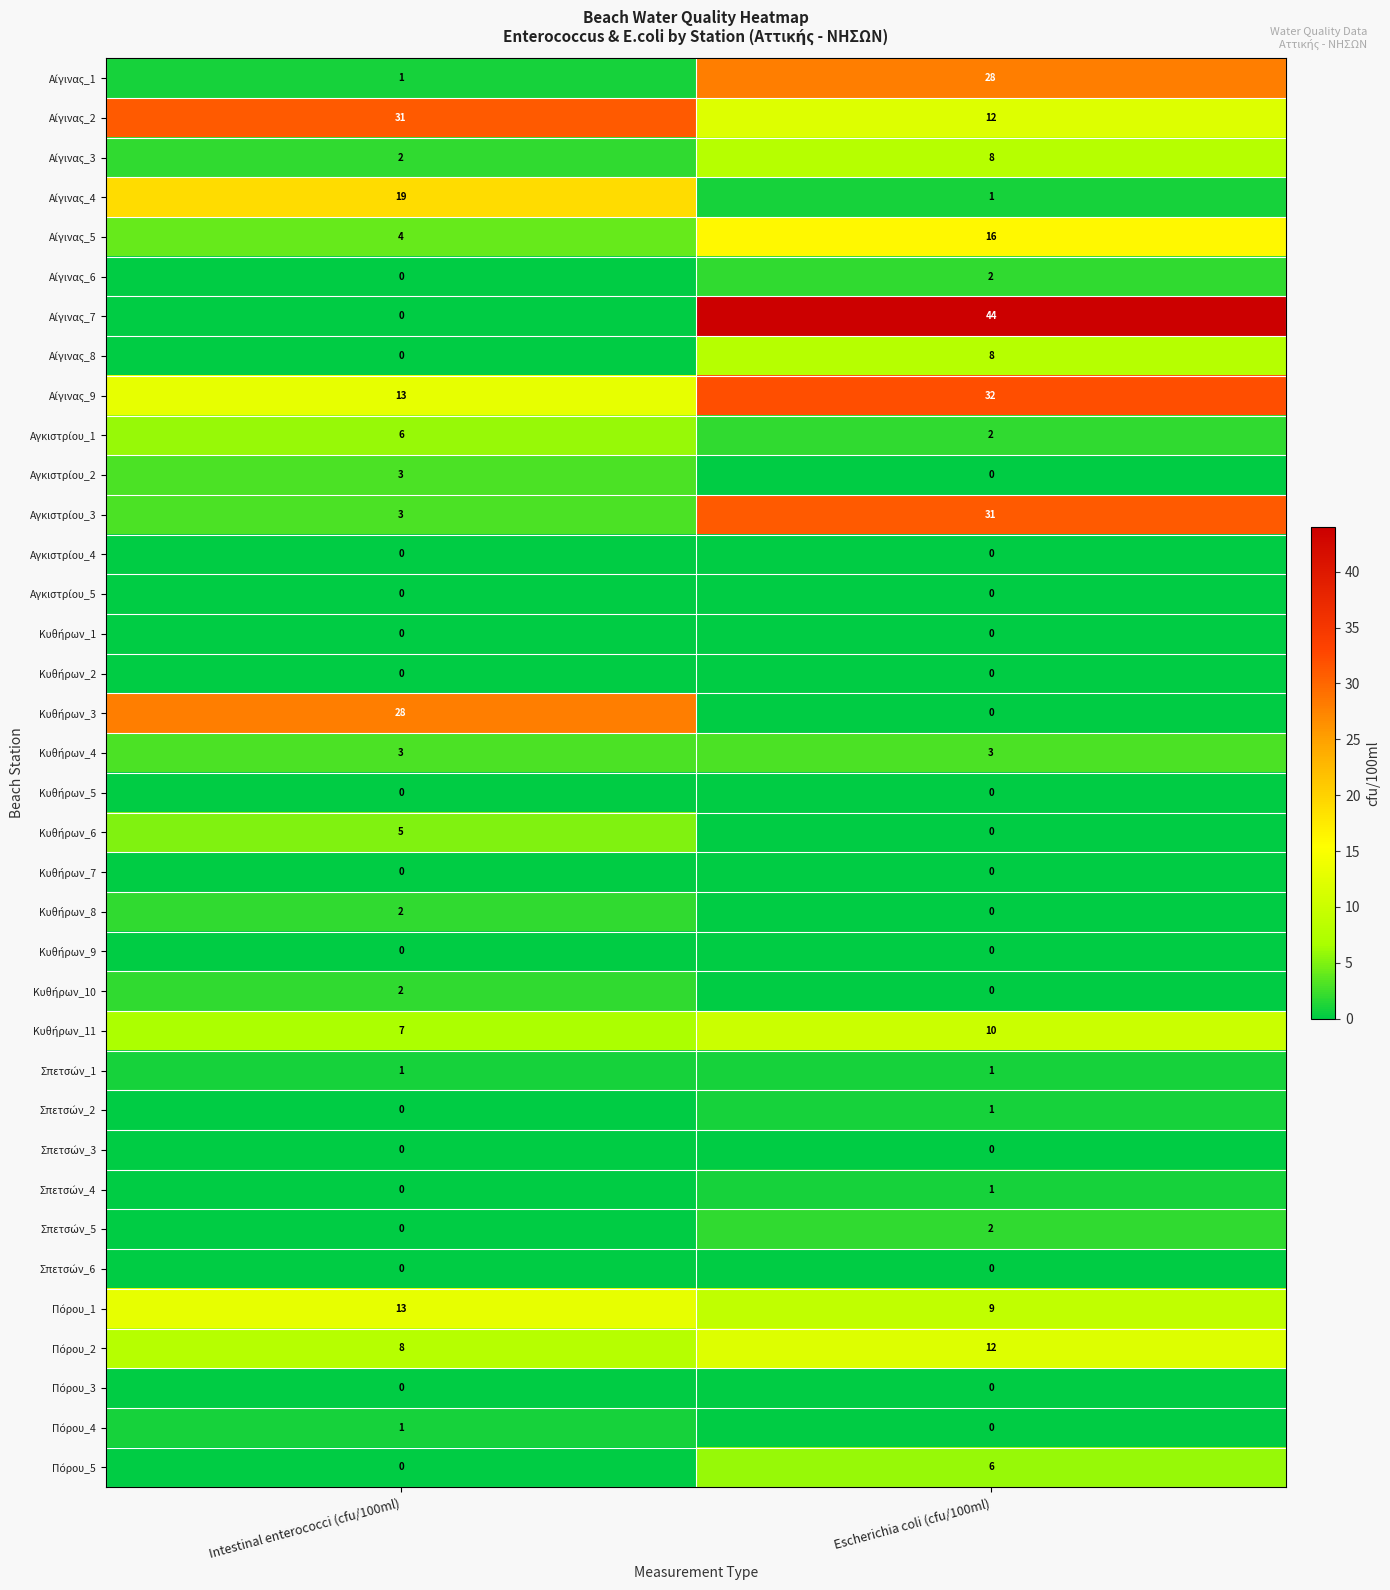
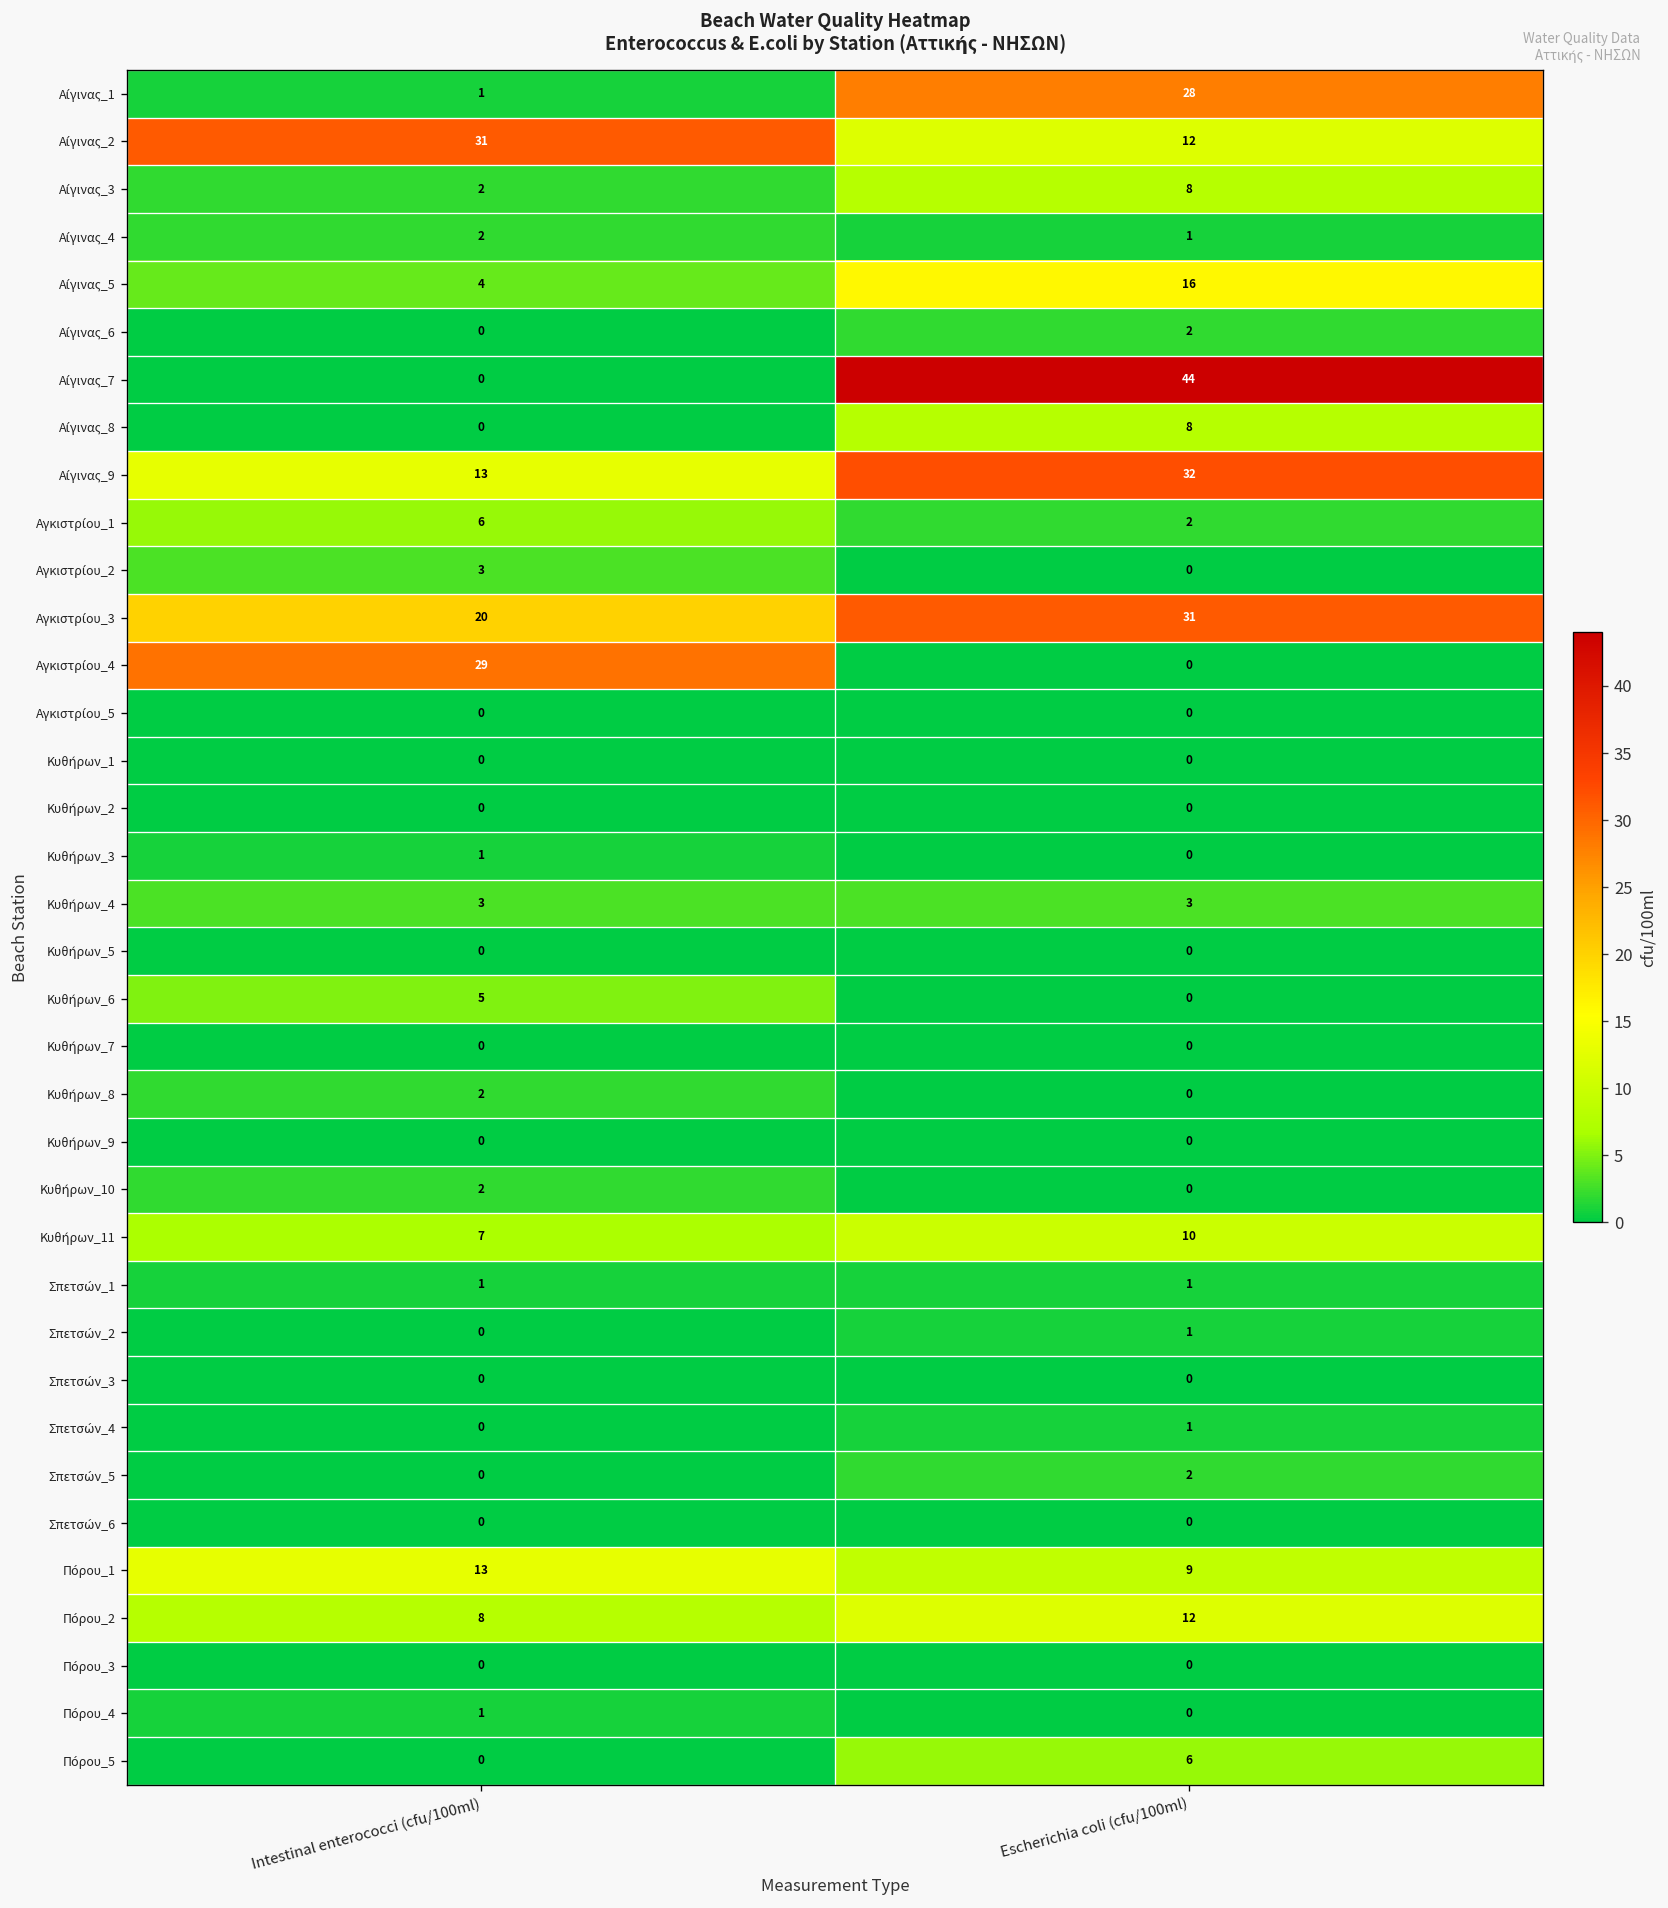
Αίγινας_4, Intestinal enterococci (cfu/100ml): 19 -> 2
Αγκιστρίου_3, Intestinal enterococci (cfu/100ml): 3 -> 20
Αγκιστρίου_4, Intestinal enterococci (cfu/100ml): 0 -> 29
Κυθήρων_3, Intestinal enterococci (cfu/100ml): 28 -> 1
